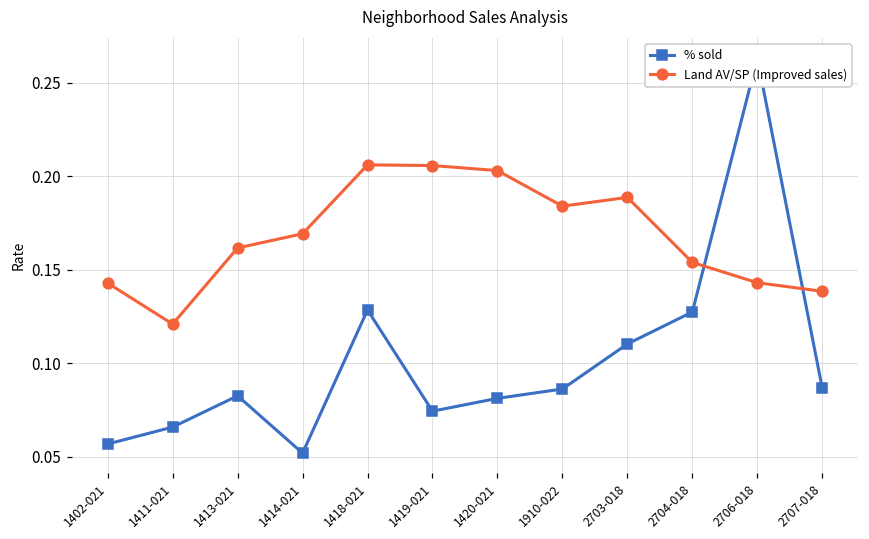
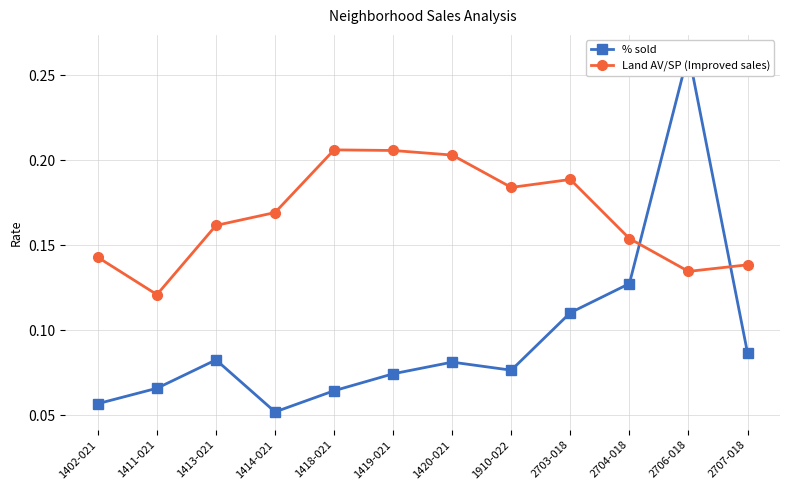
% sold, 1418-021: 0.128 -> 0.064
% sold, 1910-022: 0.086 -> 0.076
Land AV/SP (Improved sales), 2706-018: 0.143 -> 0.135
